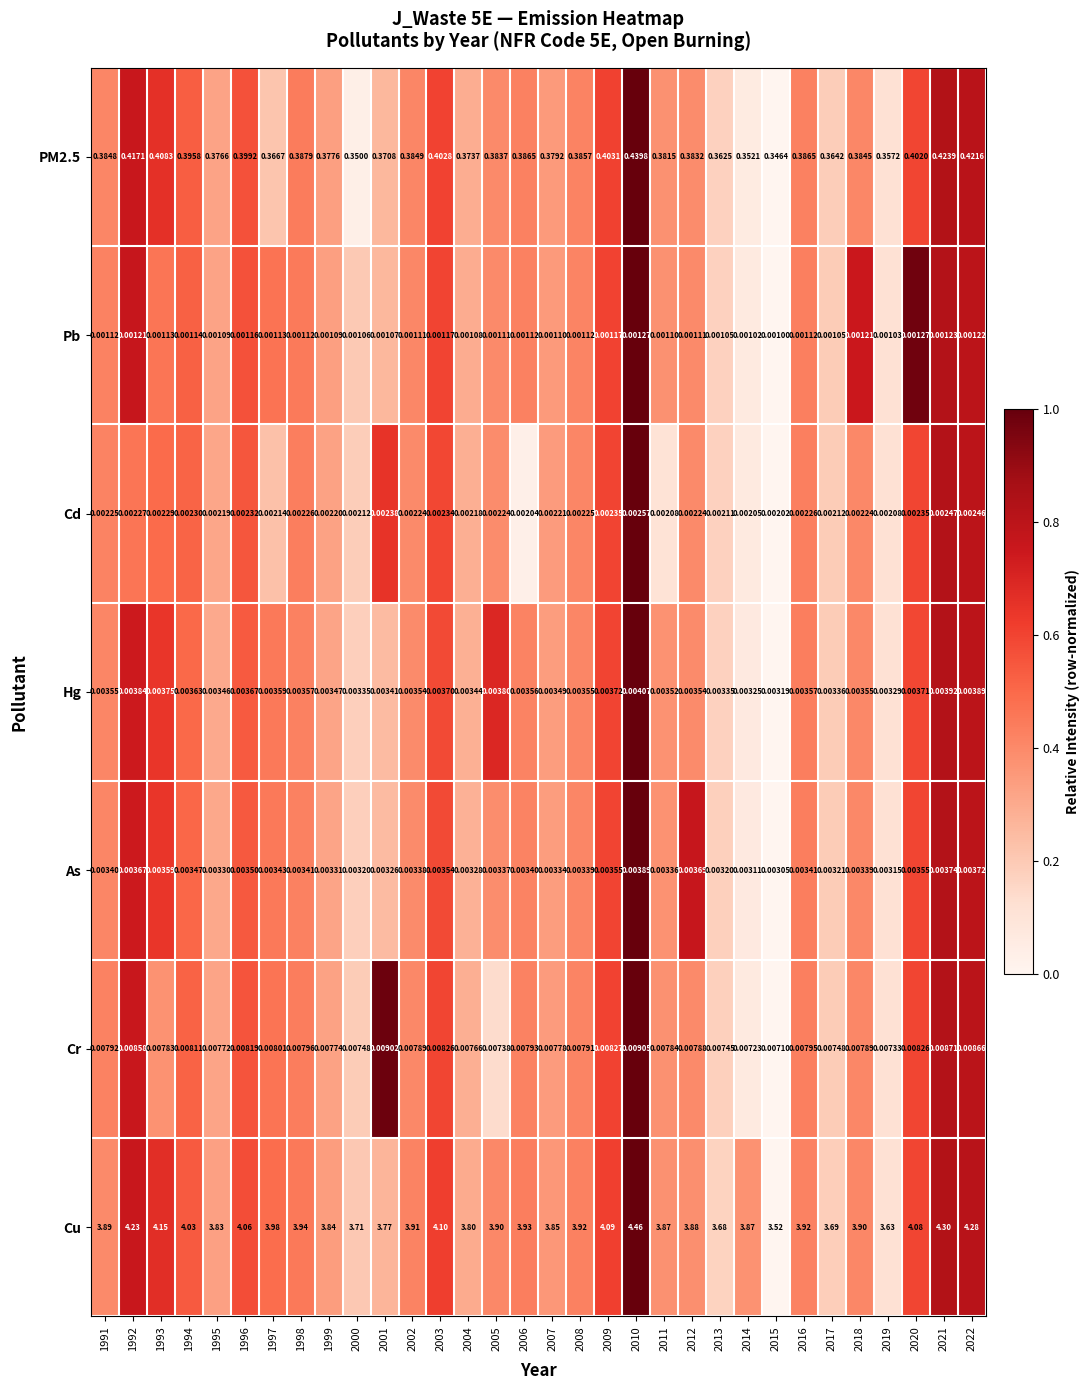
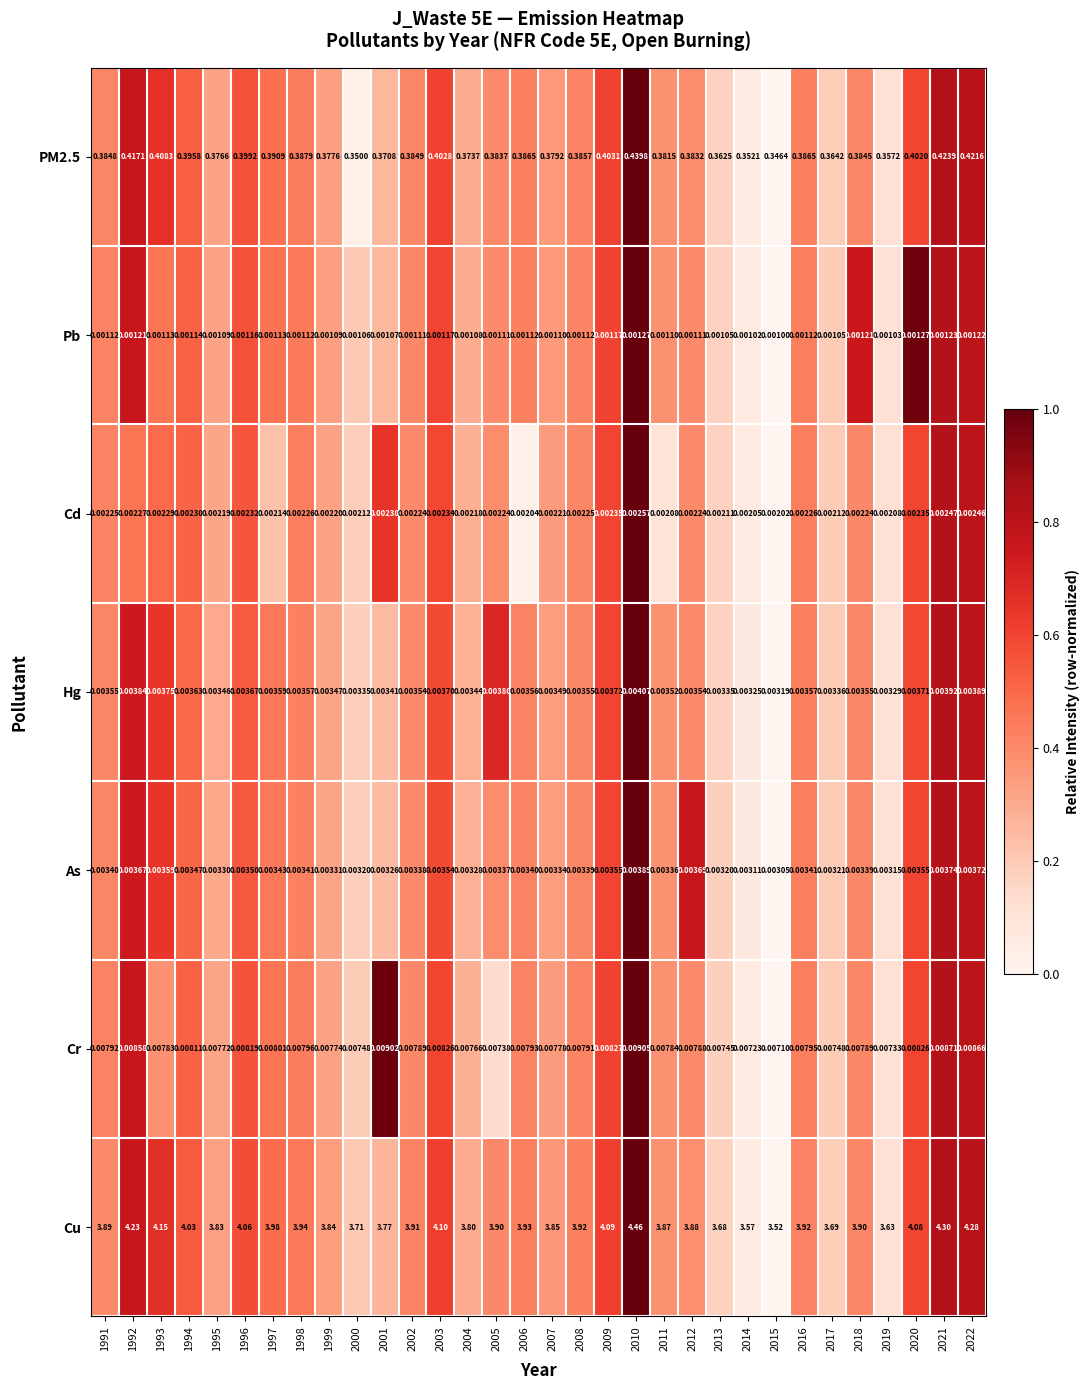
PM2.5, 1997: 0.3667 -> 0.3909
Cu, 2014: 3.87 -> 3.57
